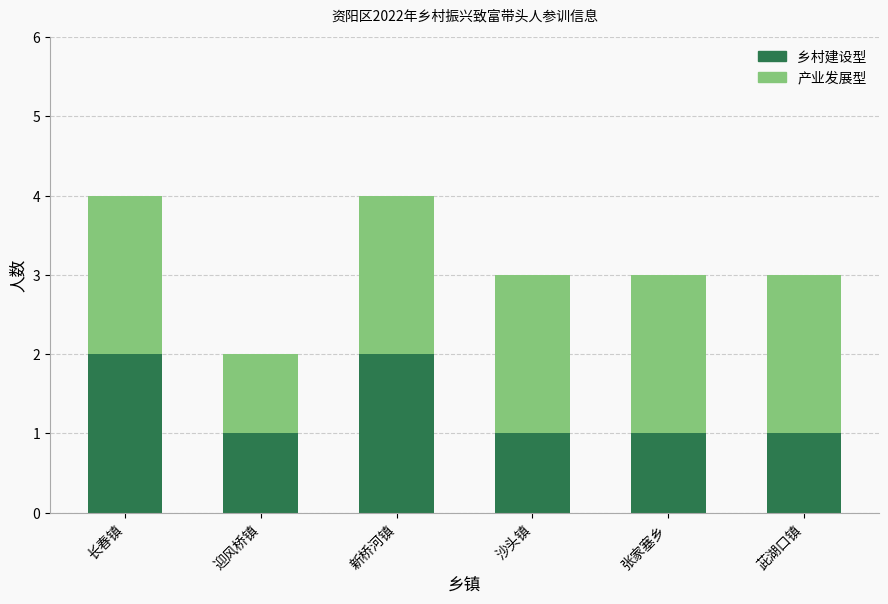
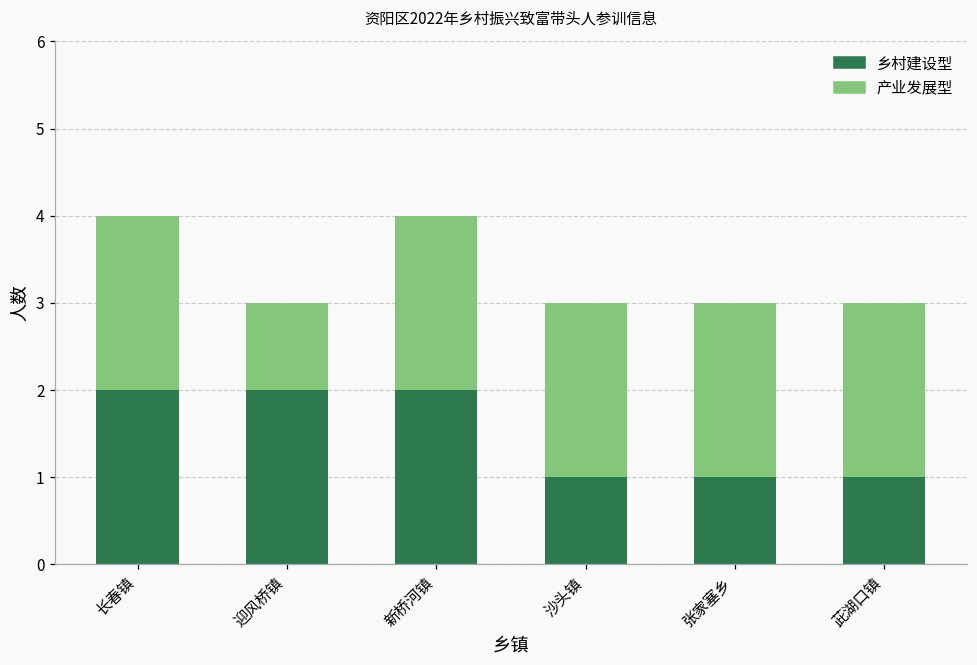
乡村建设型, 迎风桥镇: 1 -> 2
